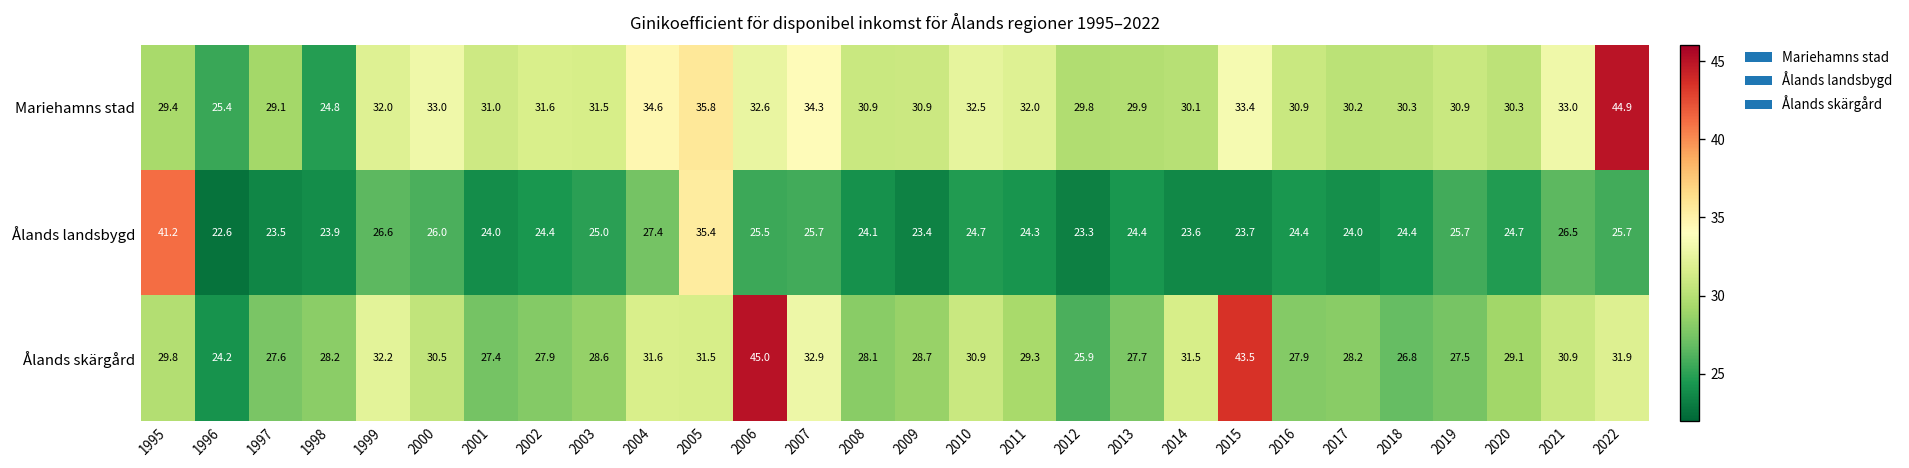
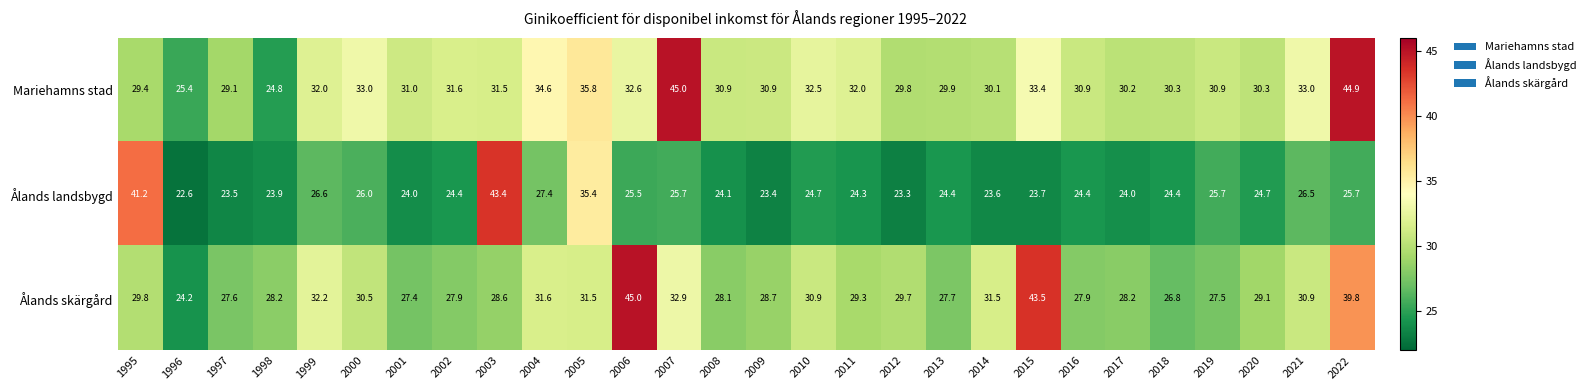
Mariehamns stad, 2007: 34.3 -> 45.0
Ålands landsbygd, 2003: 25.0 -> 43.4
Ålands skärgård, 2012: 25.9 -> 29.7
Ålands skärgård, 2022: 31.9 -> 39.8
